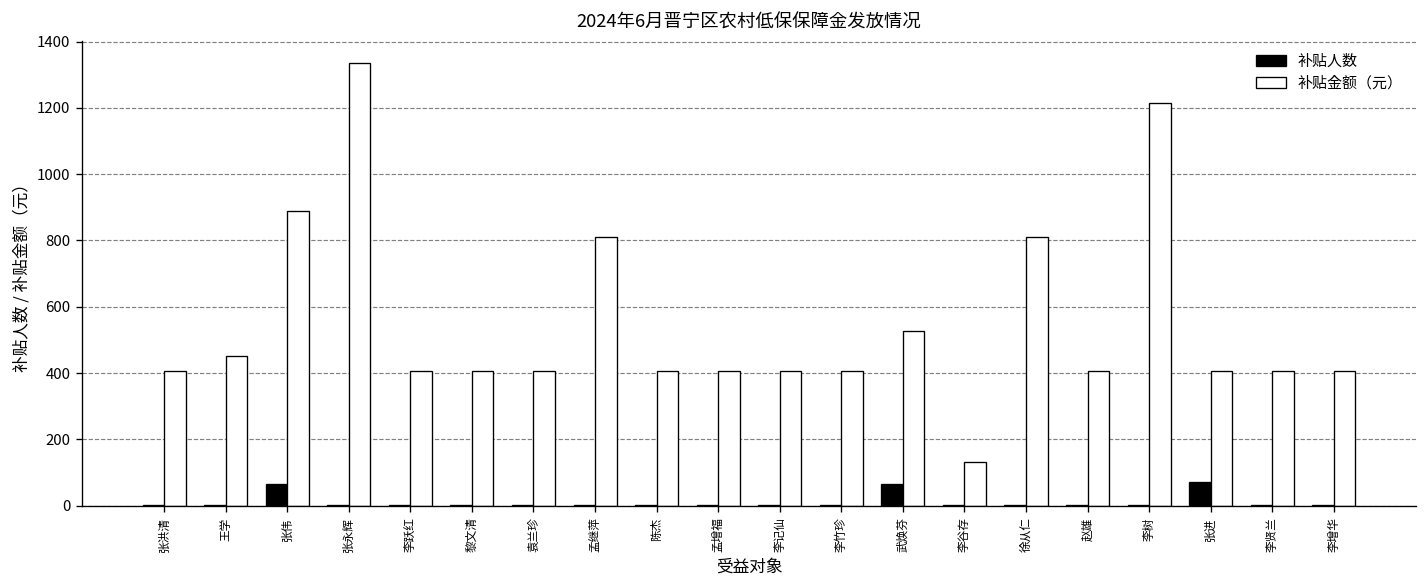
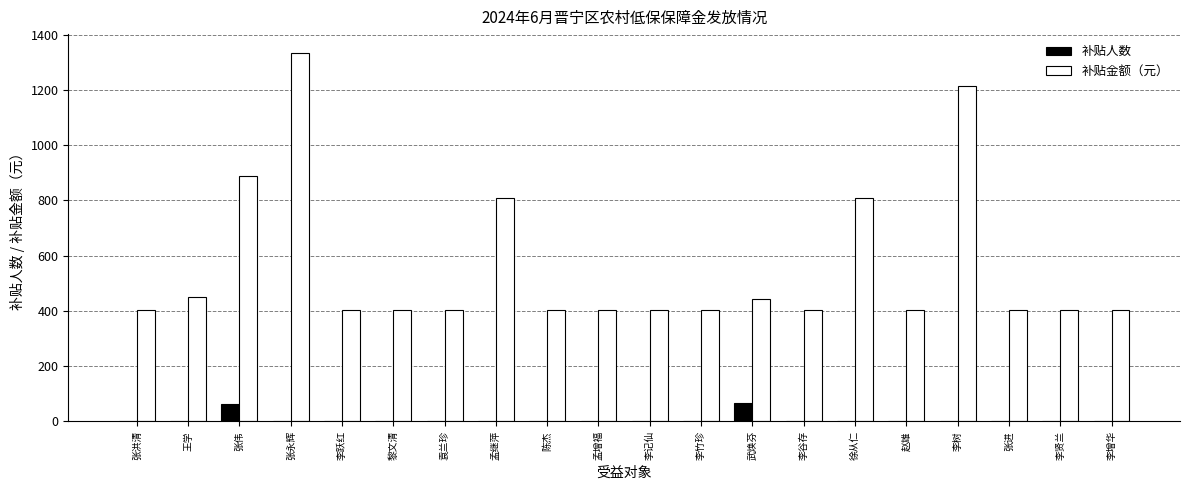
补贴金额（元）, 武焕芬: 530 -> 450
补贴金额（元）, 李谷存: 130 -> 410
补贴人数, 张进: 70 -> 0
